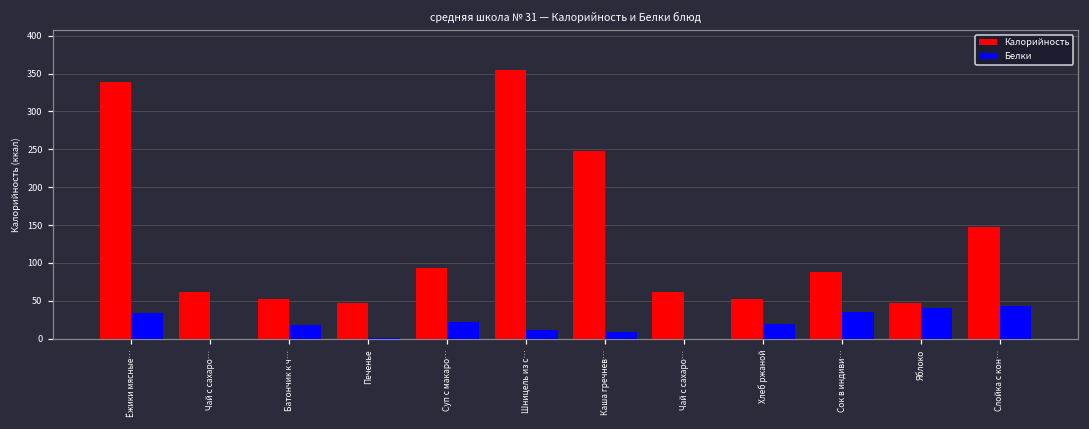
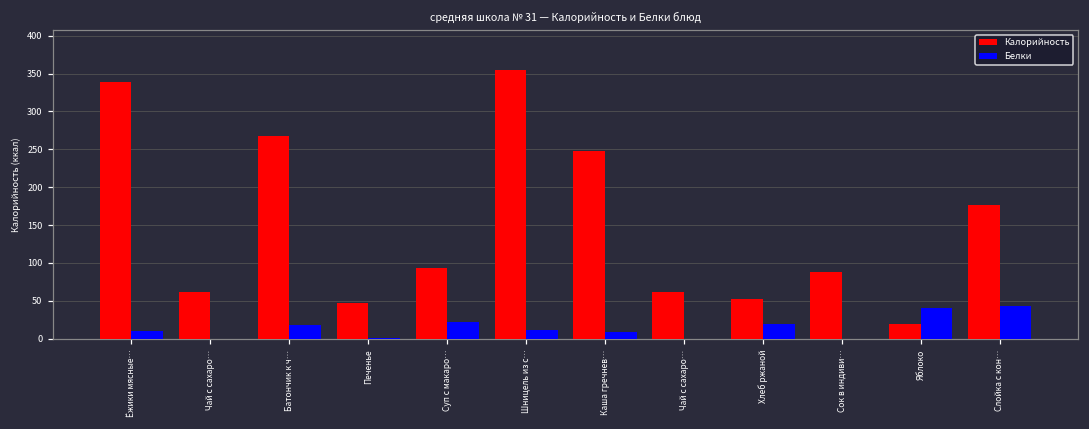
Белки, Ёжики мясные…: 30 -> 10
Калорийность, Батончик к ч…: 50 -> 270
Белки, Сок в индиви…: 40 -> 0
Калорийность, Яблоко: 50 -> 20
Калорийность, Слойка с кон…: 150 -> 180
